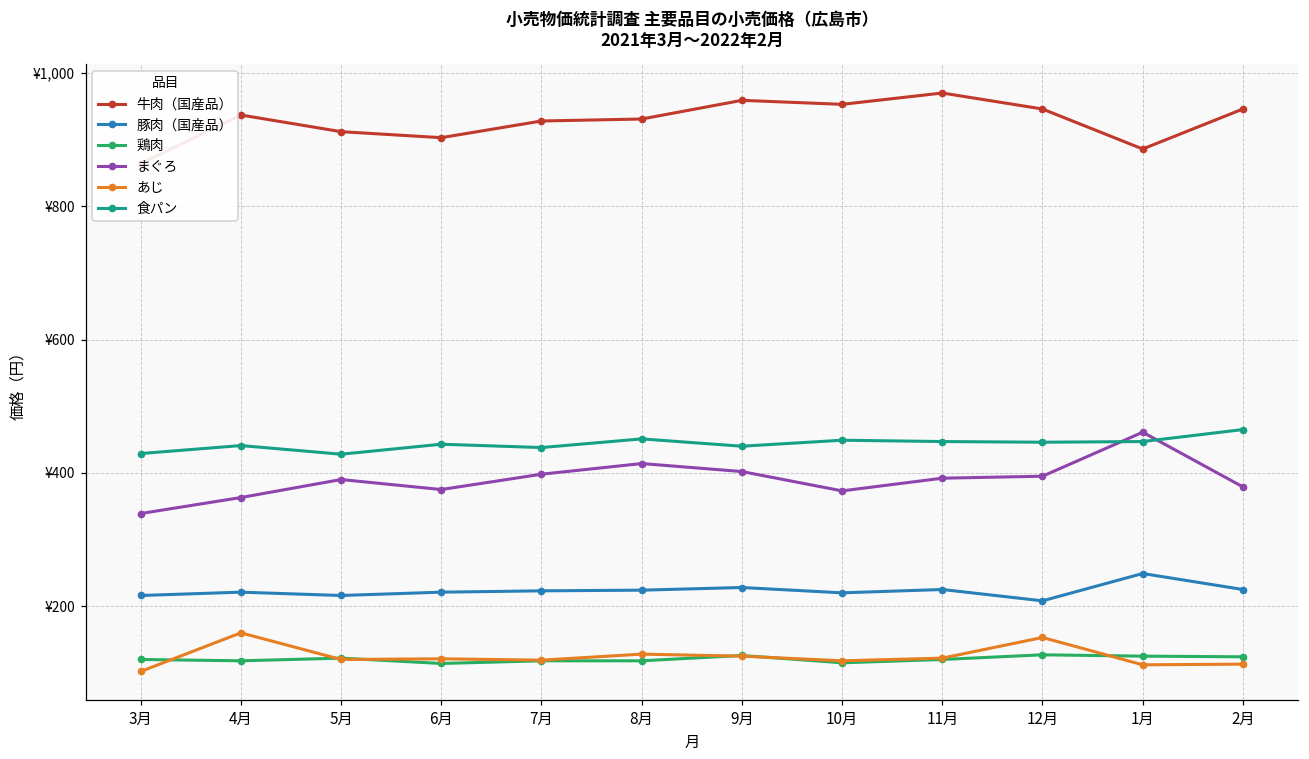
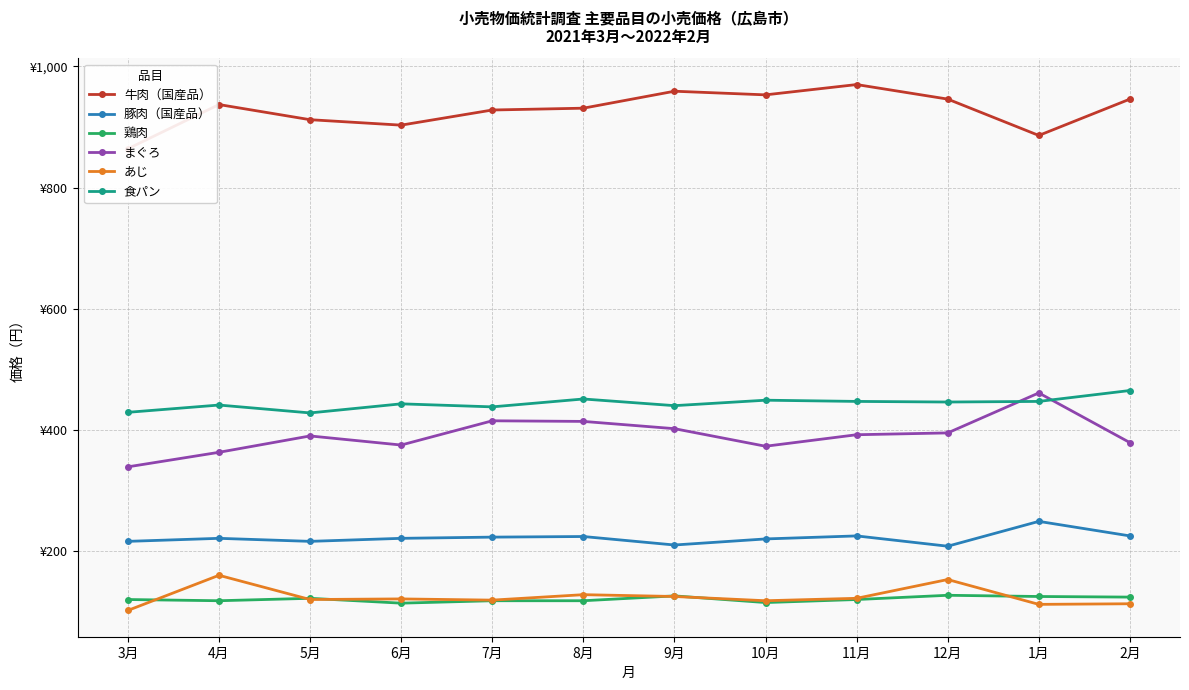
まぐろ, 7月: ¥400 -> ¥420
豚肉（国産品）, 9月: ¥230 -> ¥210
